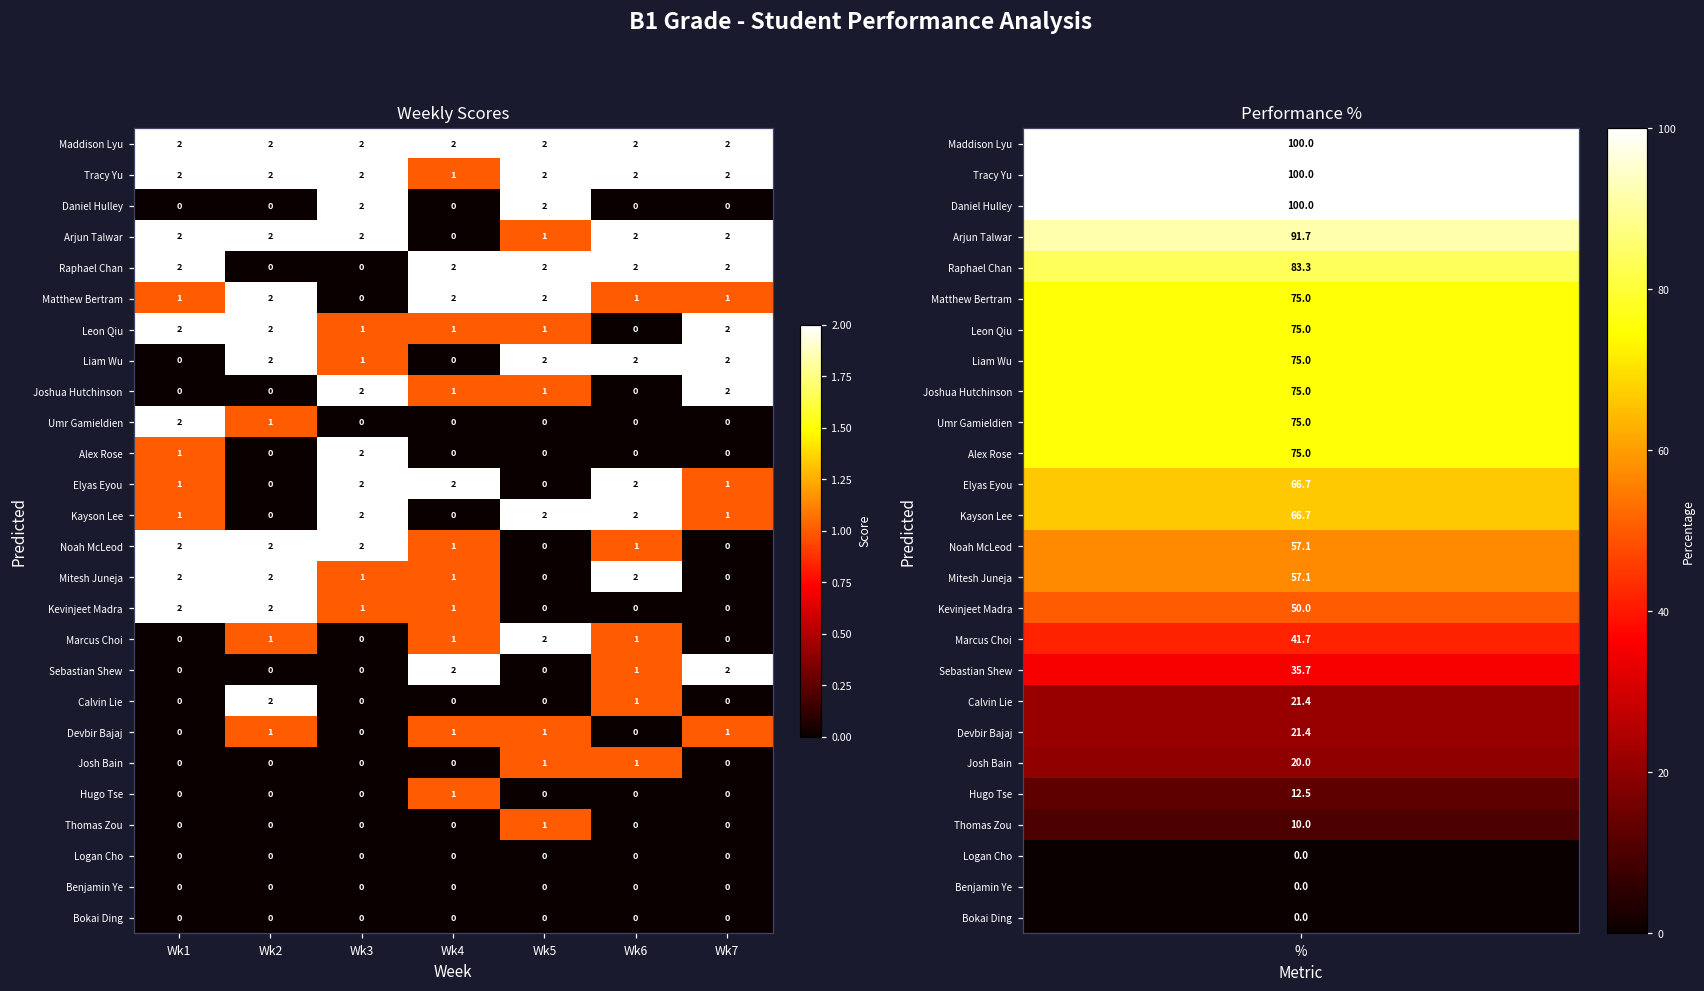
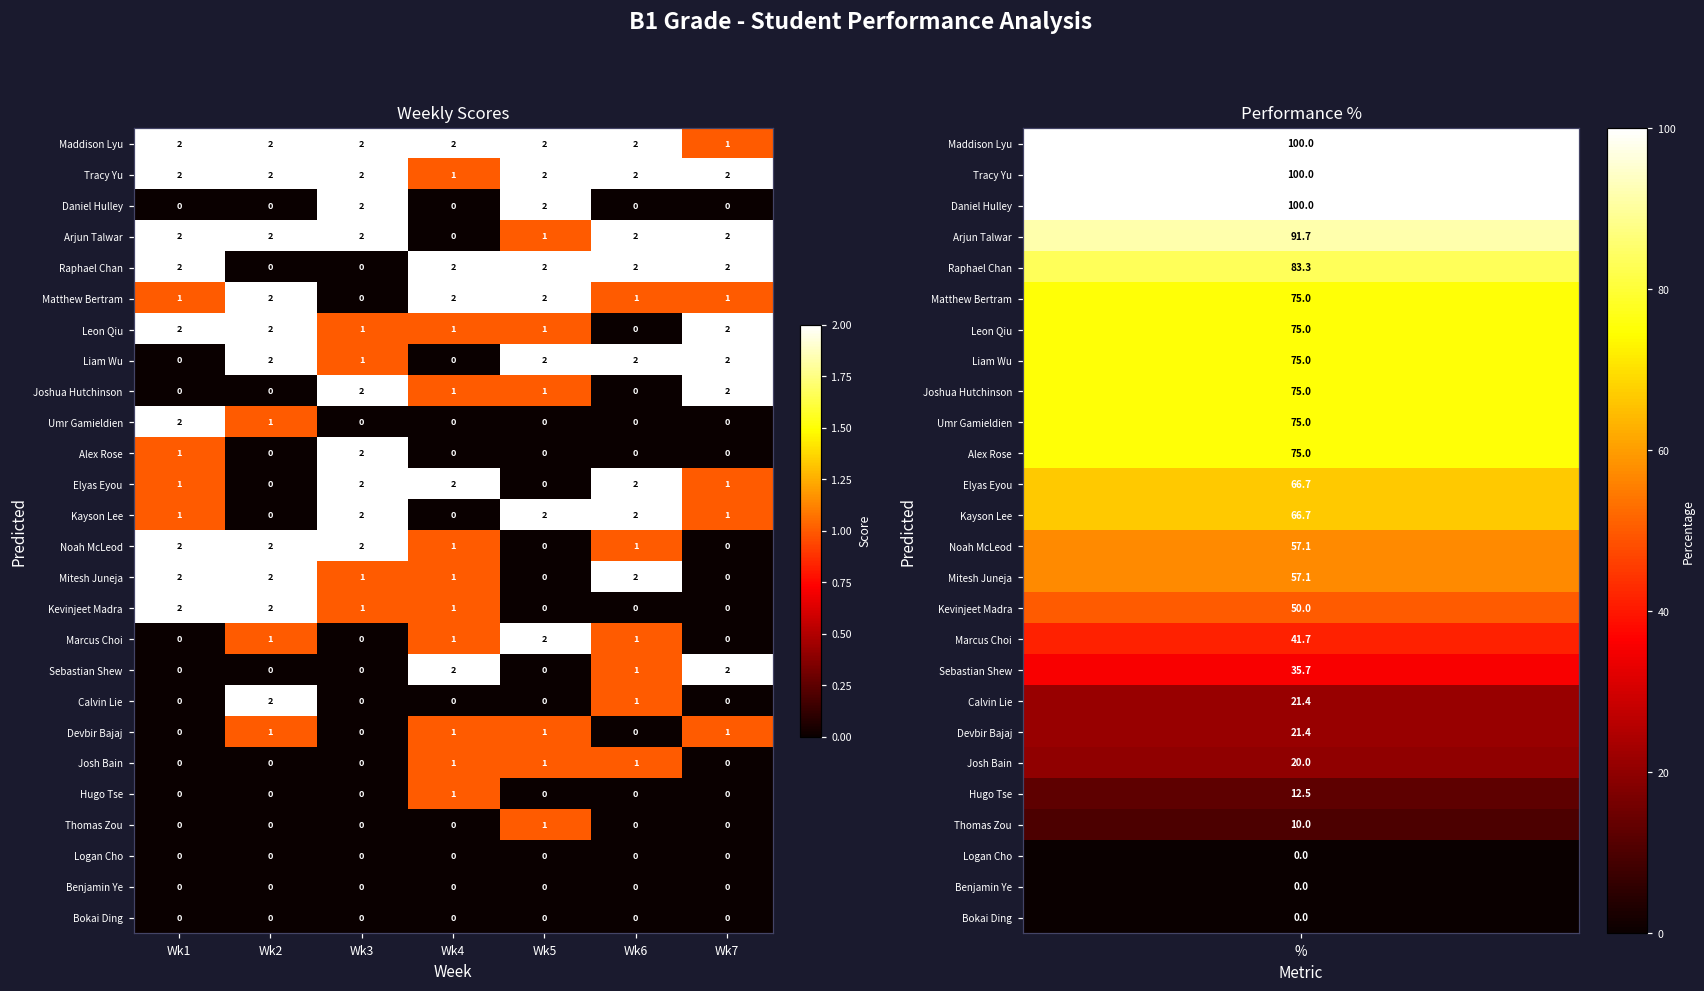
Maddison Lyu, Wk7: 2 -> 1
Josh Bain, Wk4: 0 -> 1
